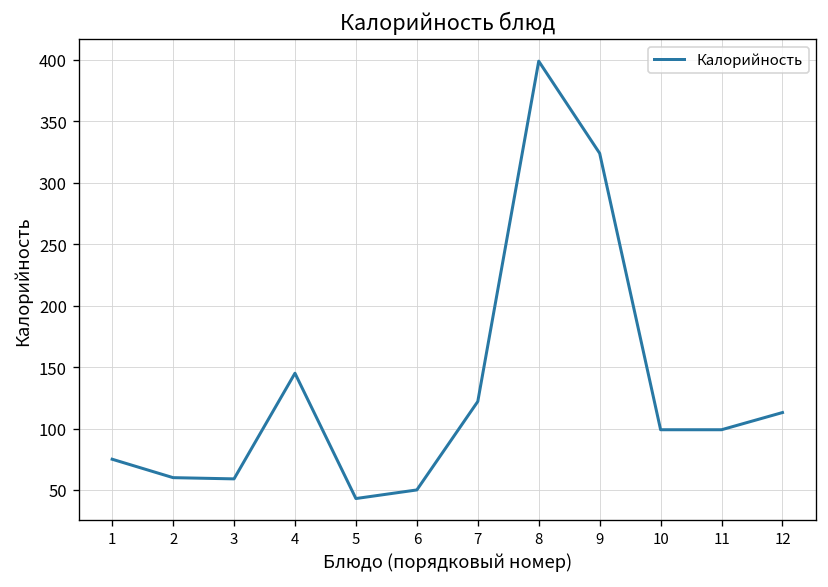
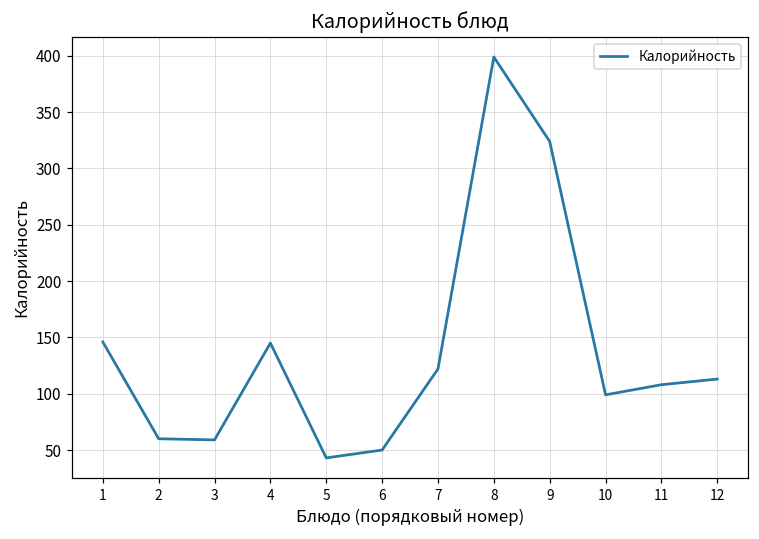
1: 75 -> 146
11: 99 -> 108
